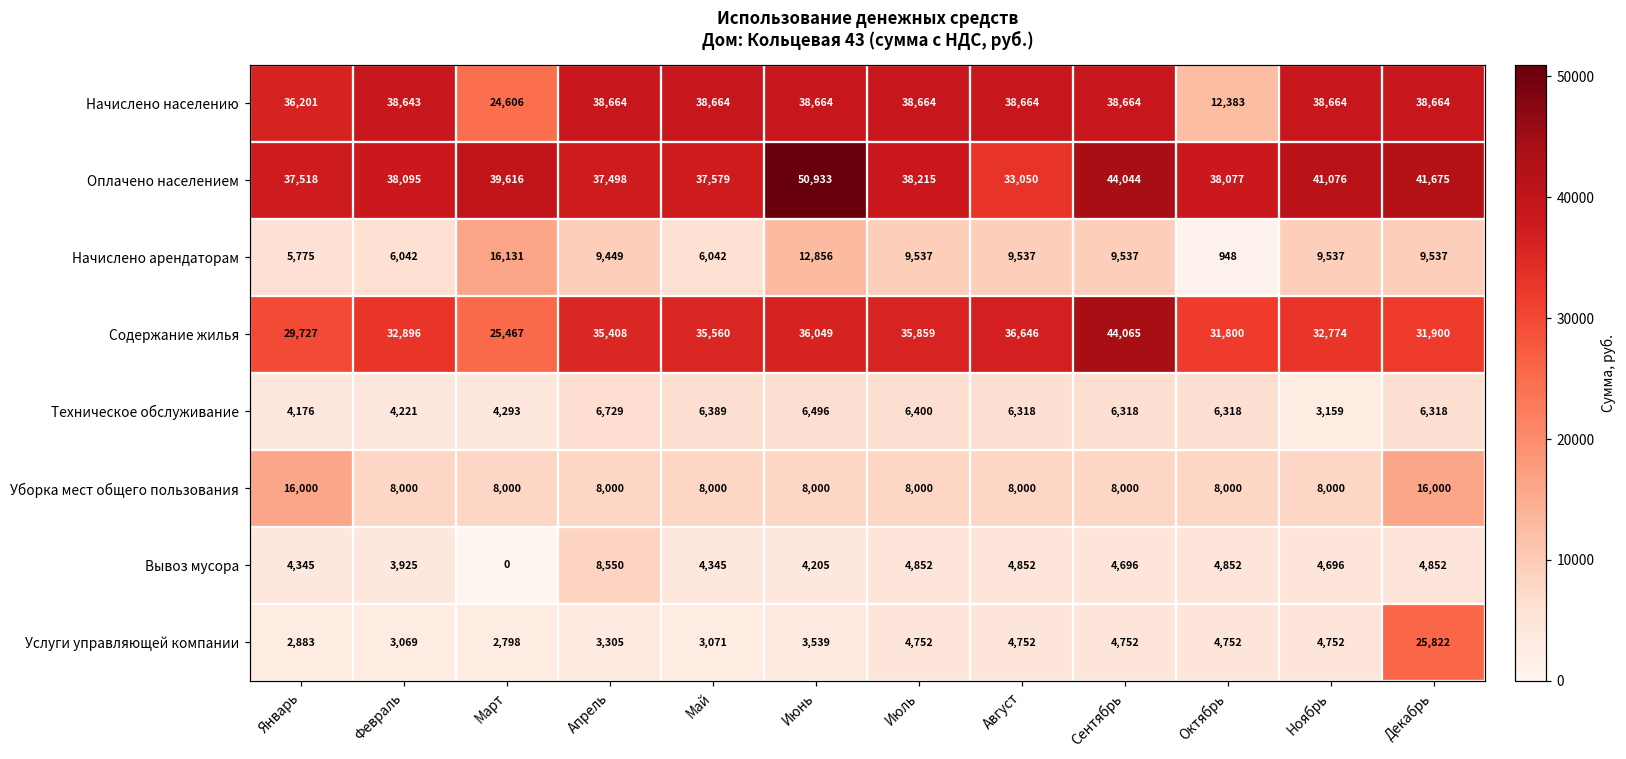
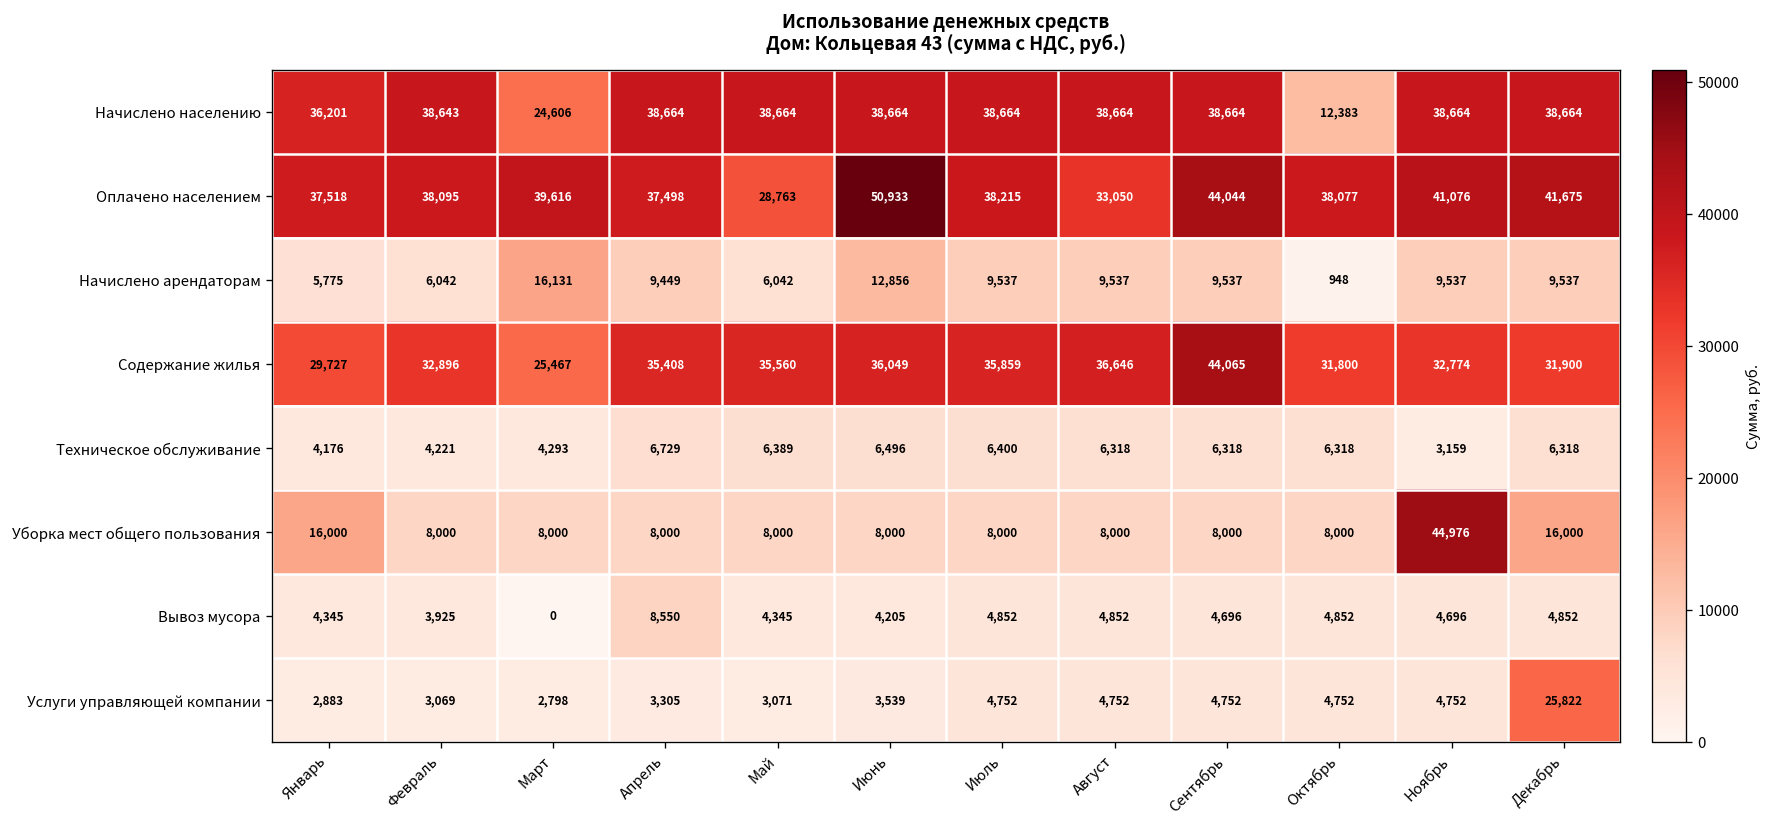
Оплачено населением, Май: 37,579 -> 28,763
Уборка мест общего пользования, Ноябрь: 8,000 -> 44,976
